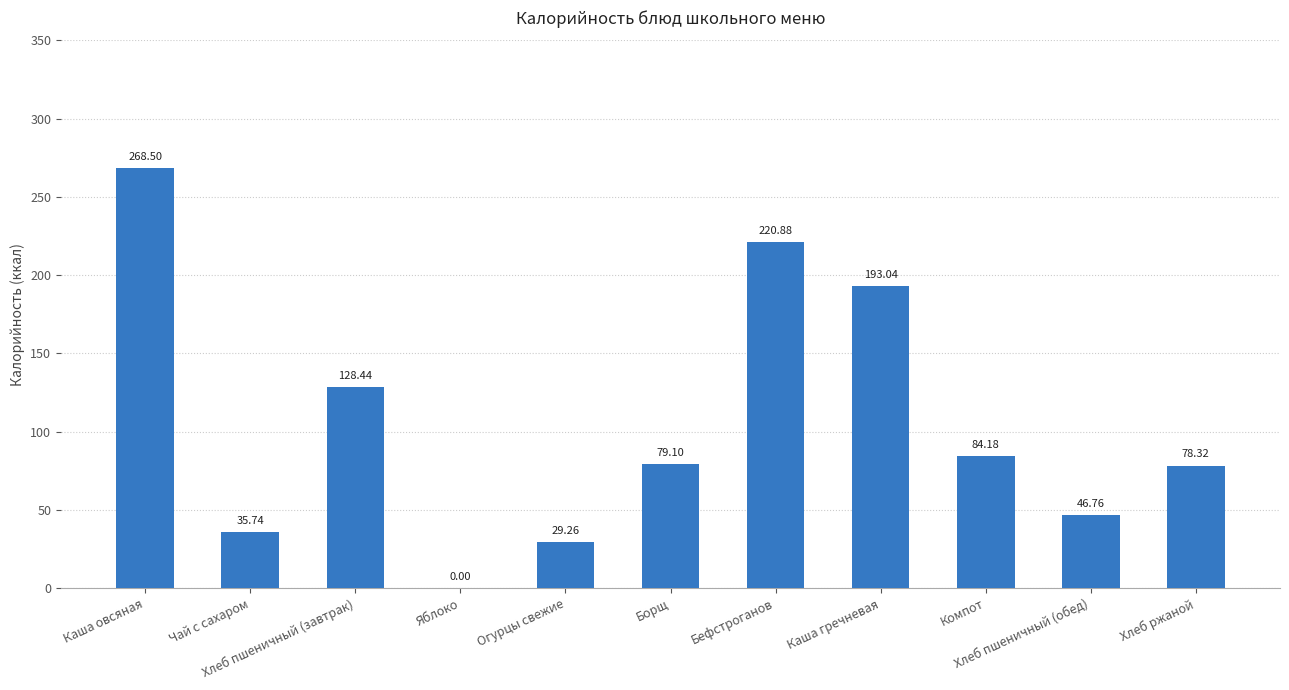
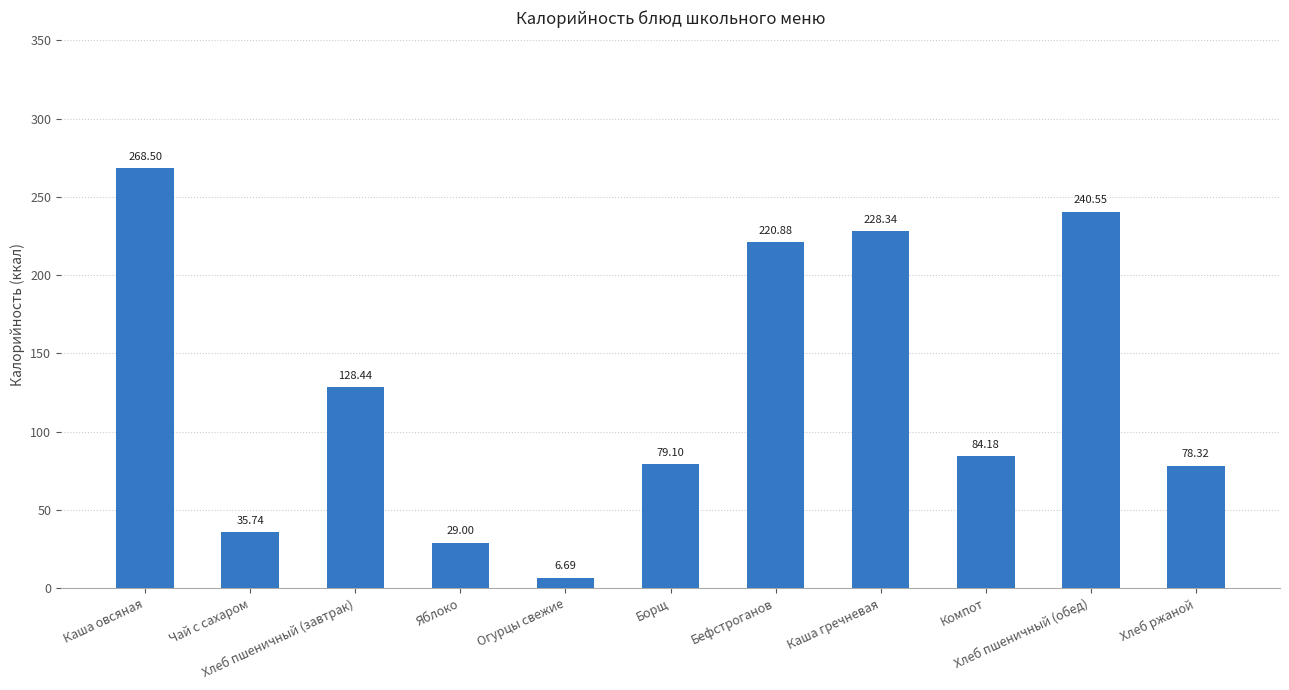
Яблоко: 0.00 -> 29.00
Огурцы свежие: 29.26 -> 6.69
Каша гречневая: 193.04 -> 228.34
Хлеб пшеничный (обед): 46.76 -> 240.55
